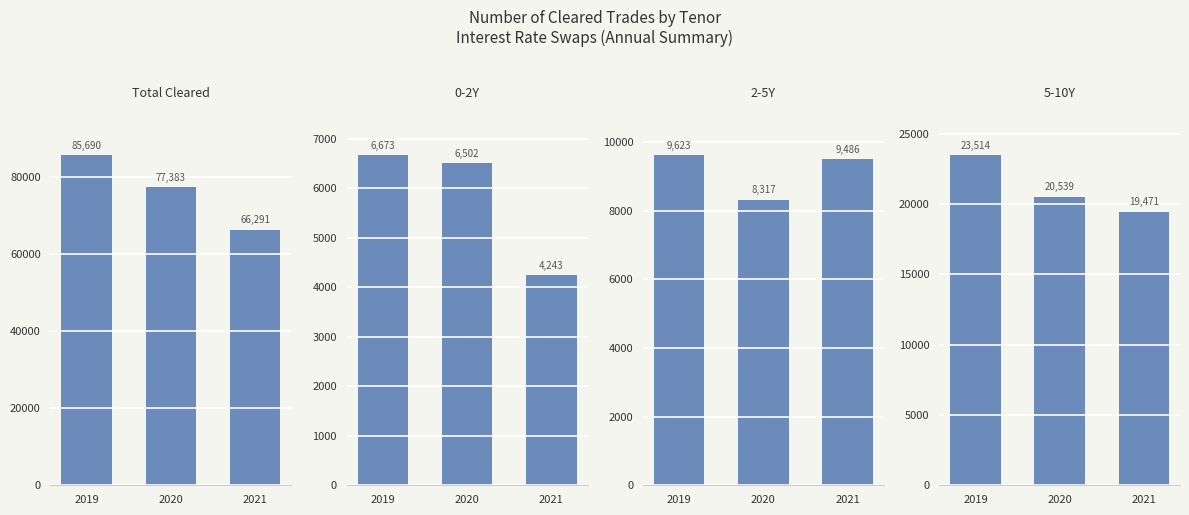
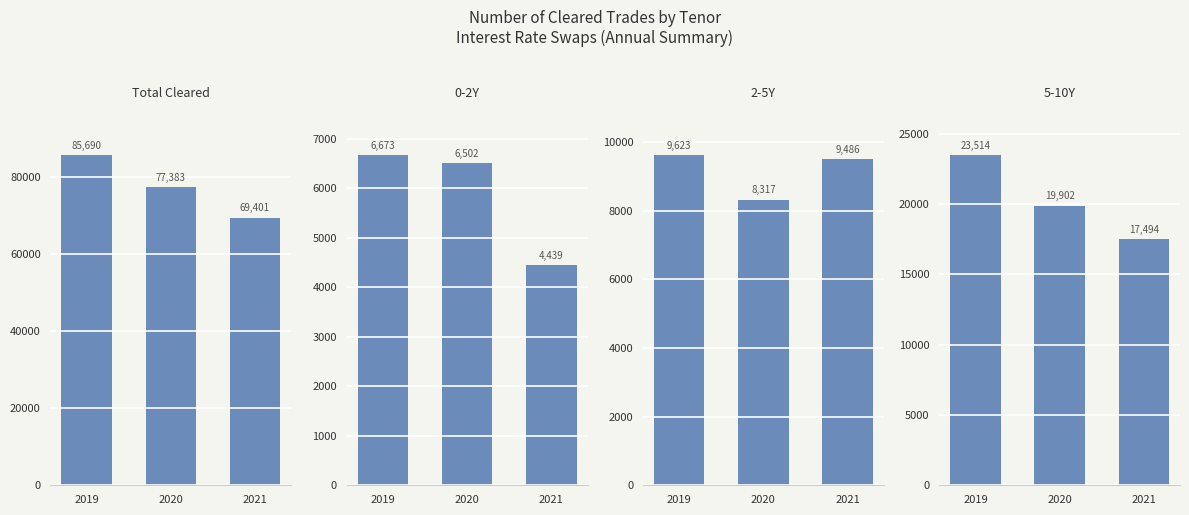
Total Cleared, 2021: 66,291 -> 69,401
0-2Y, 2021: 4,243 -> 4,439
5-10Y, 2020: 20,539 -> 19,902
5-10Y, 2021: 19,471 -> 17,494
